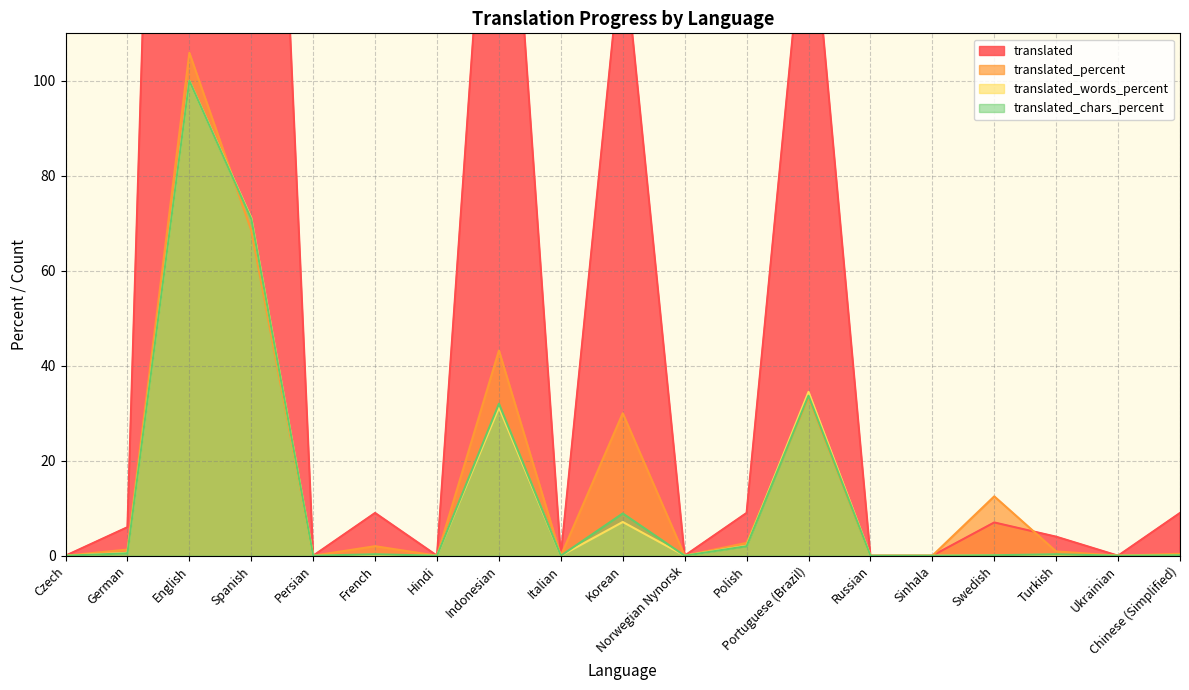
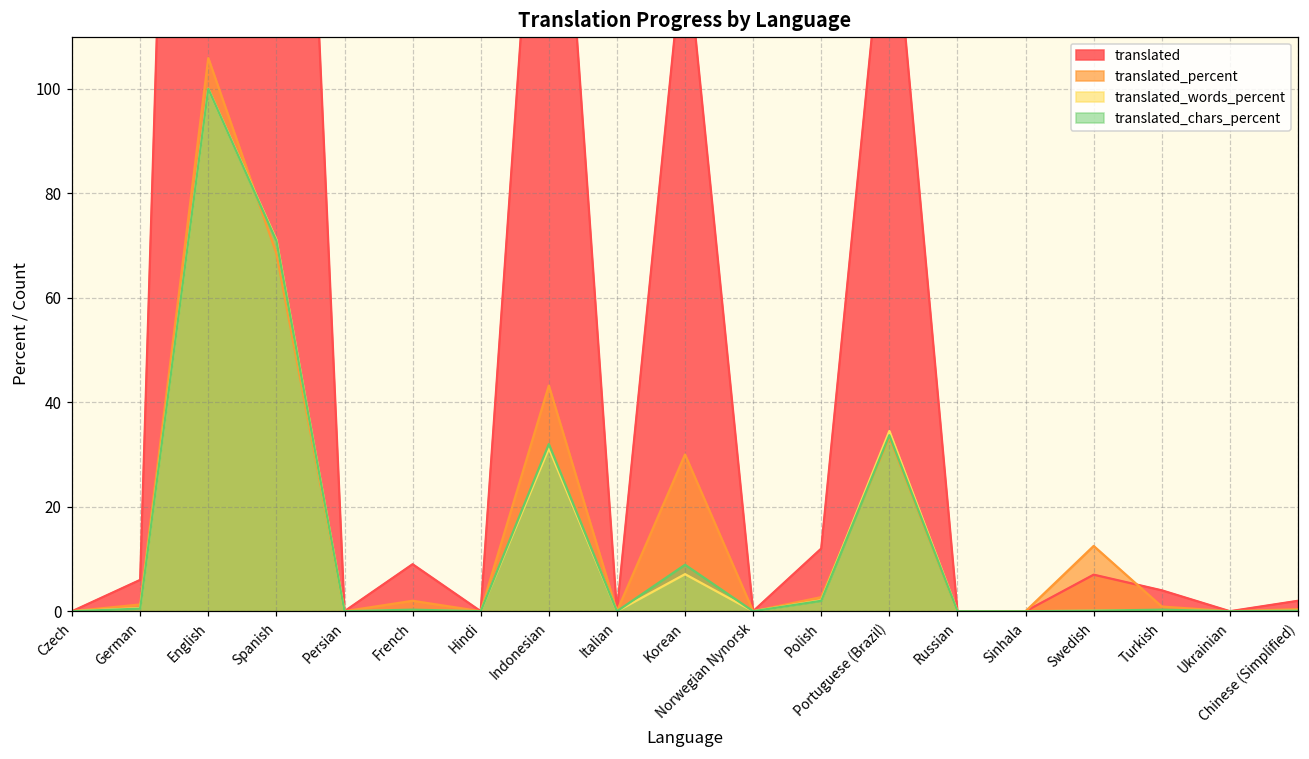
translated, Polish: 9 -> 12
translated, Chinese (Simplified): 9 -> 2
